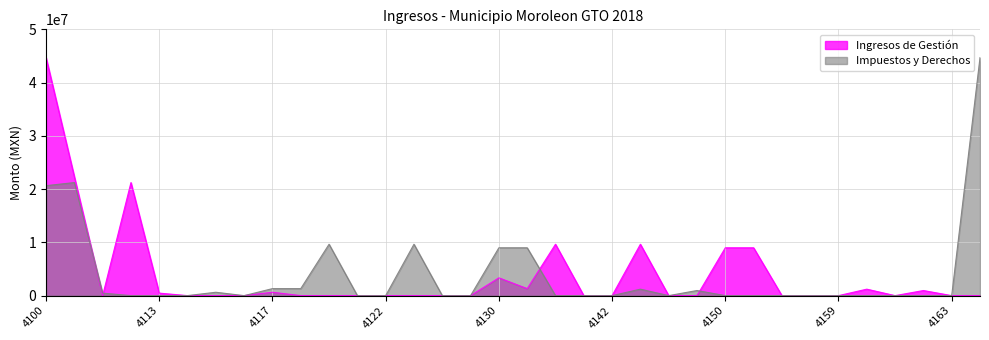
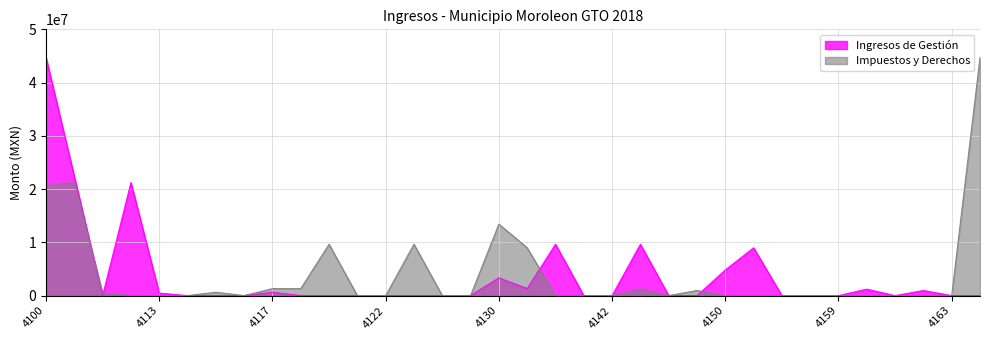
Impuestos y Derechos, 4130: 9000000 -> 13000000
Ingresos de Gestión, 4150: 9000000 -> 5000000
